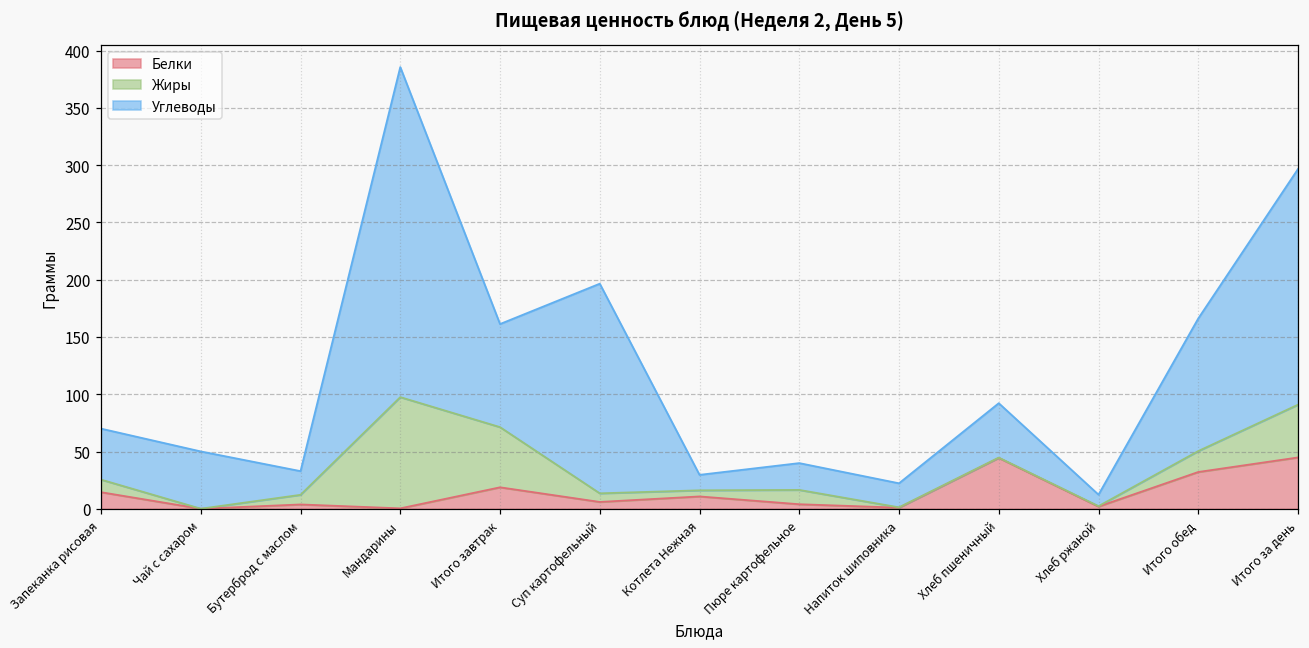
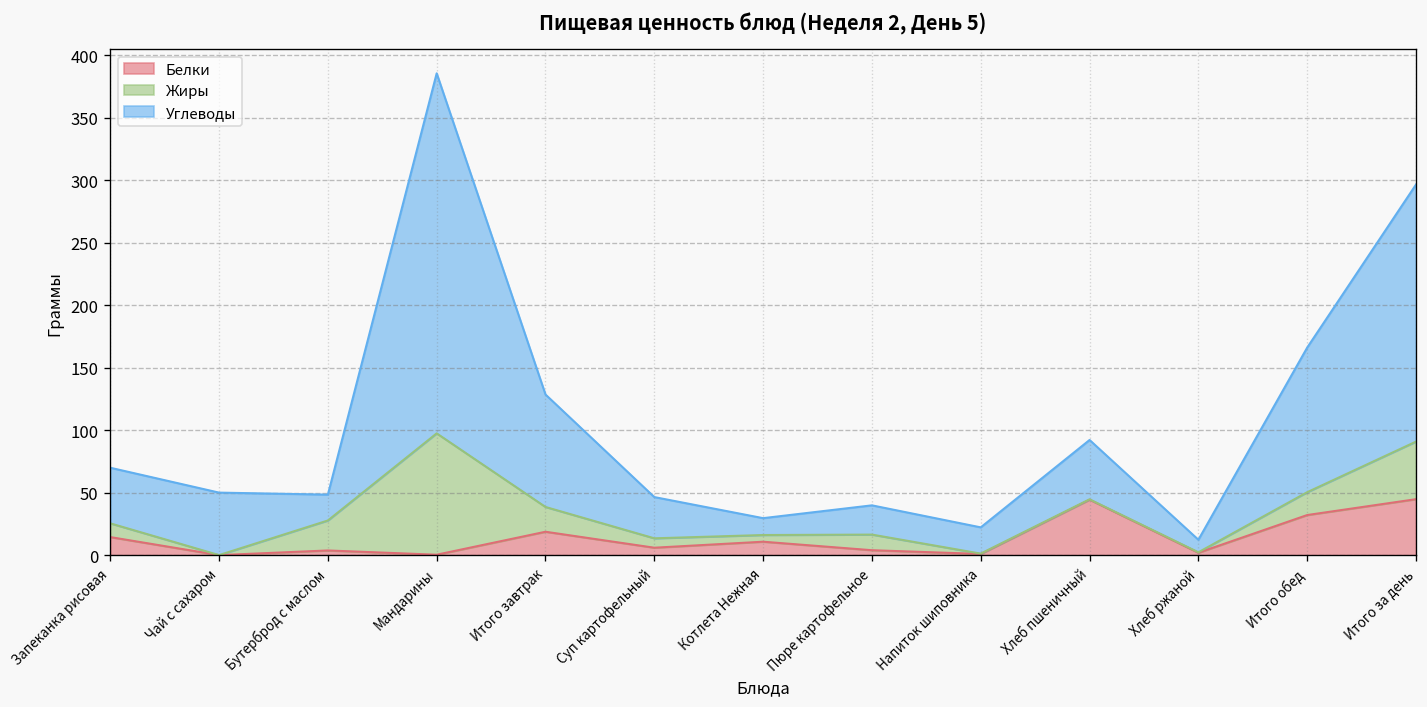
Жиры, Бутерброд с маслом: 8 -> 24
Жиры, Итого завтрак: 53 -> 20
Углеводы, Суп картофельный: 183 -> 33
